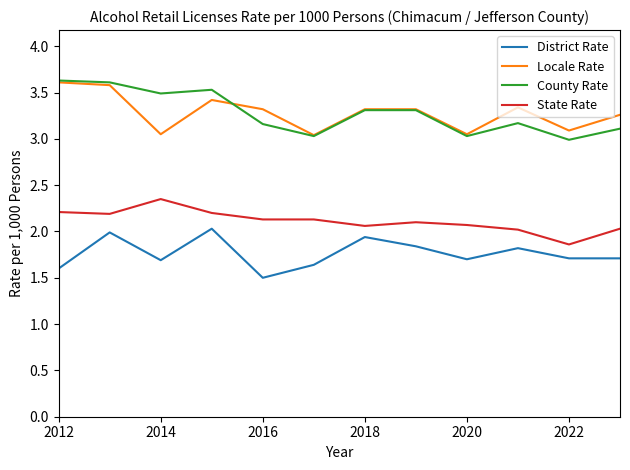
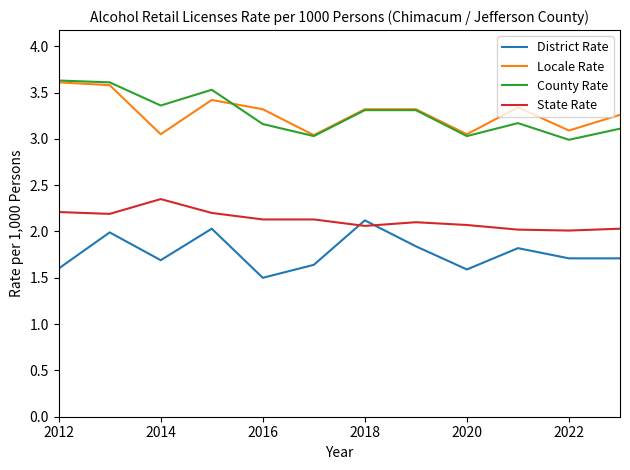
County Rate, 2014: 3.5 -> 3.4
District Rate, 2018: 1.9 -> 2.1
District Rate, 2020: 1.7 -> 1.6
State Rate, 2022: 1.9 -> 2.0
